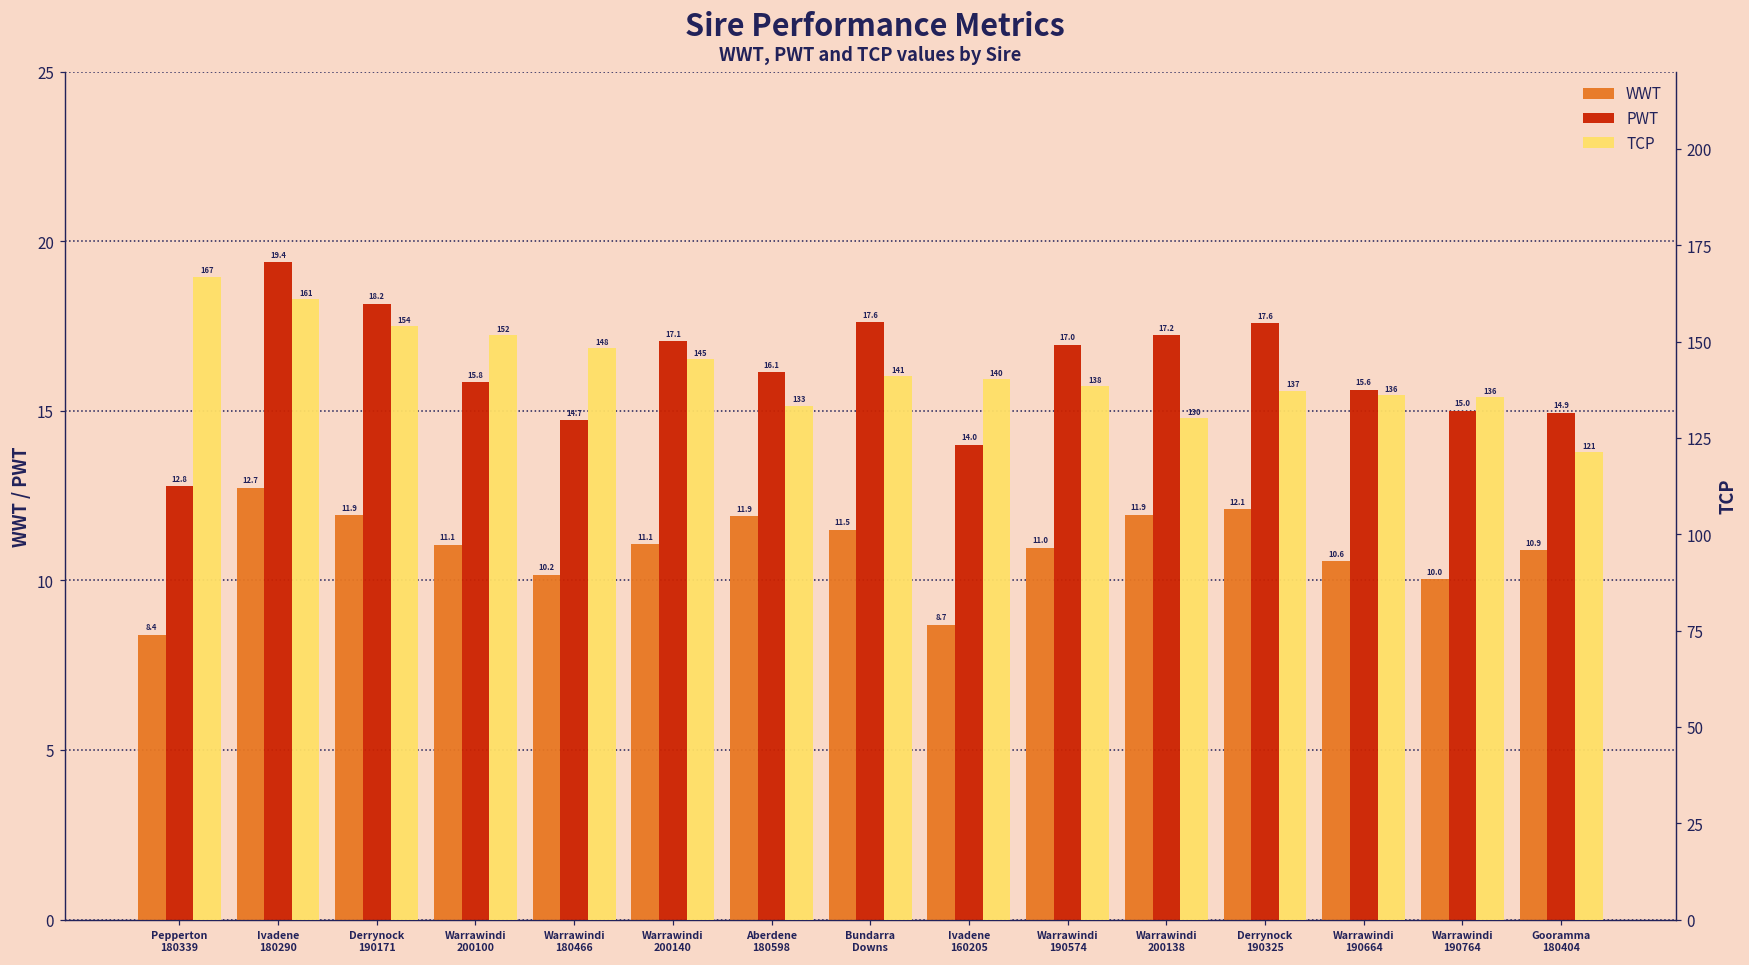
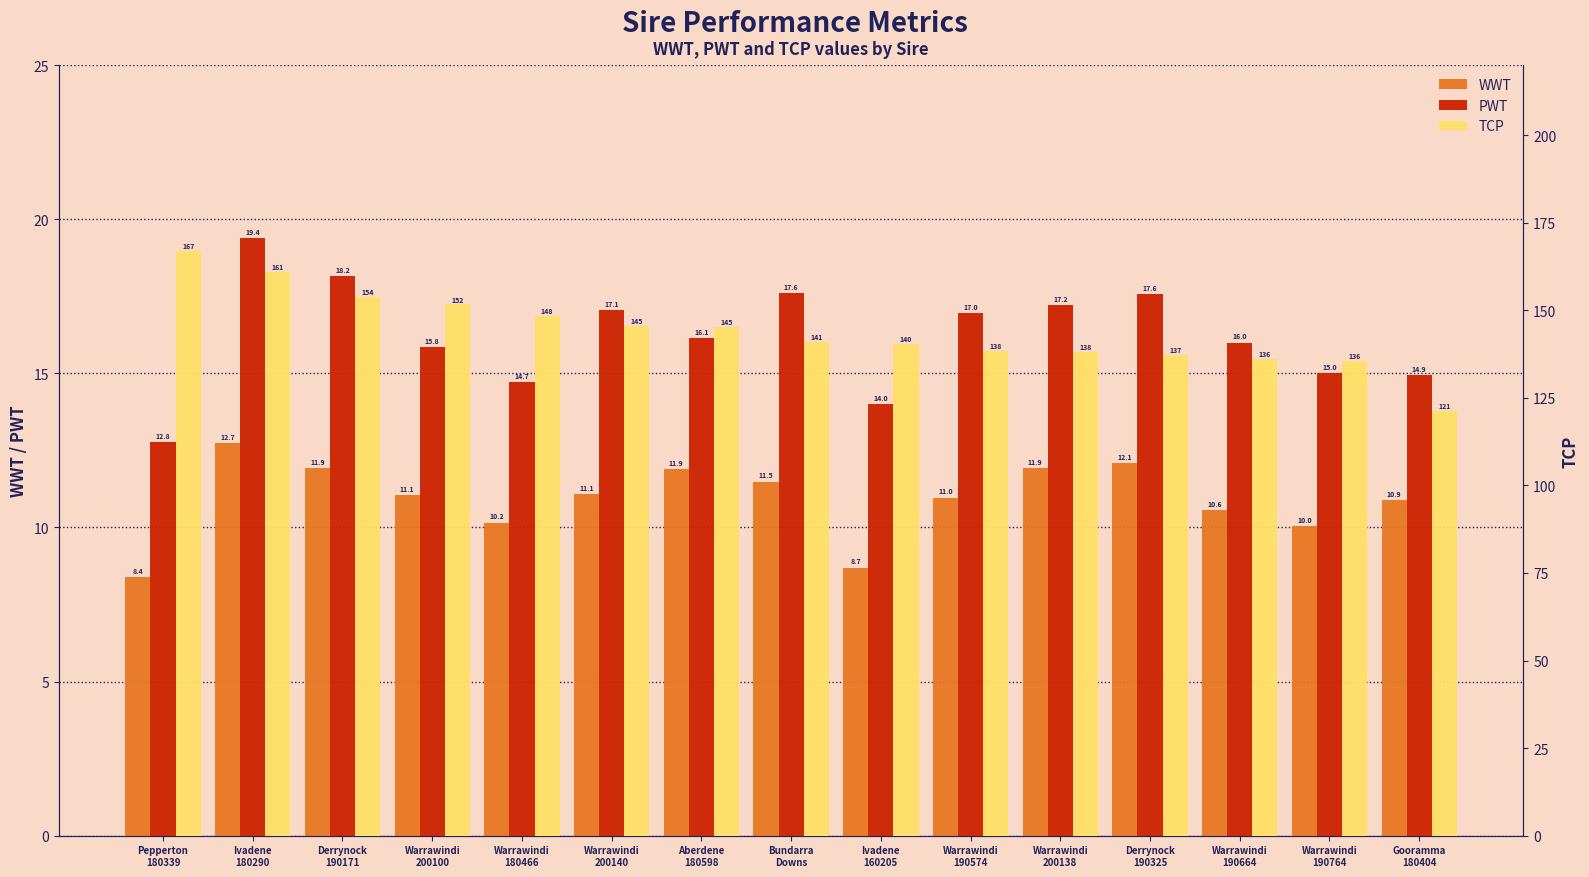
PWT, Warrawindi 190664: 15.6 -> 16.0
TCP, Aberdene 180598: 133 -> 145
TCP, Warrawindi 200138: 130 -> 138
